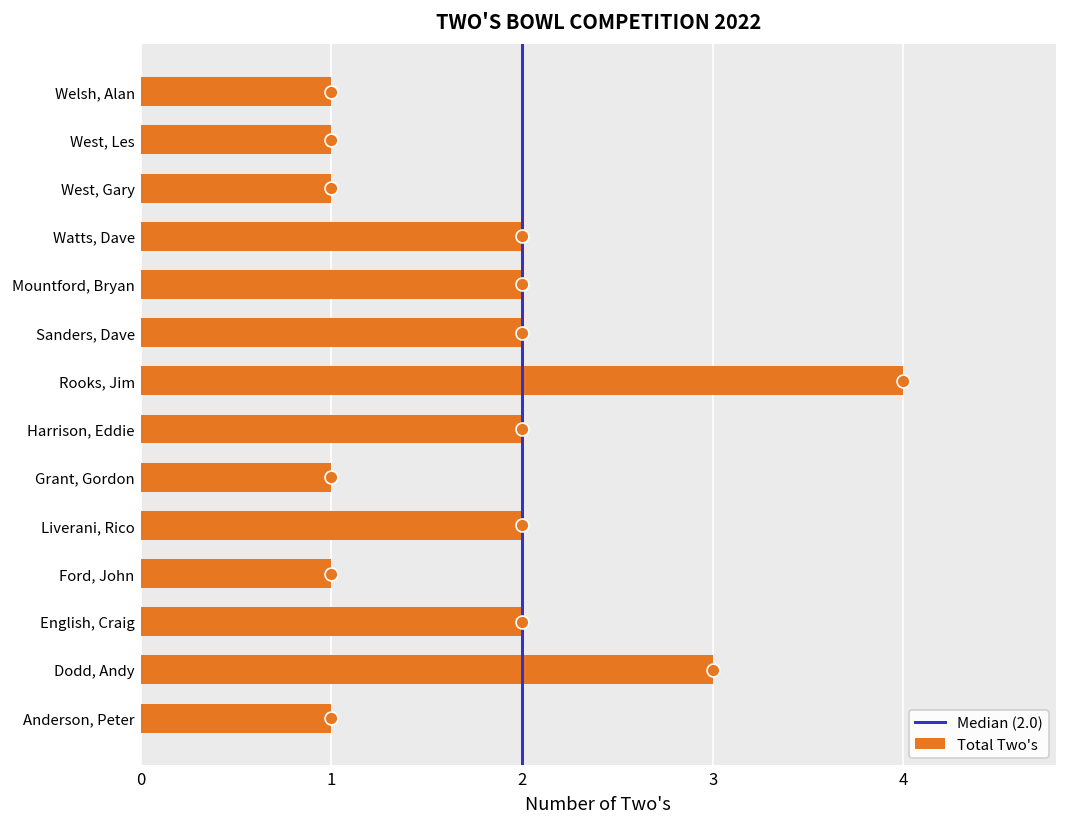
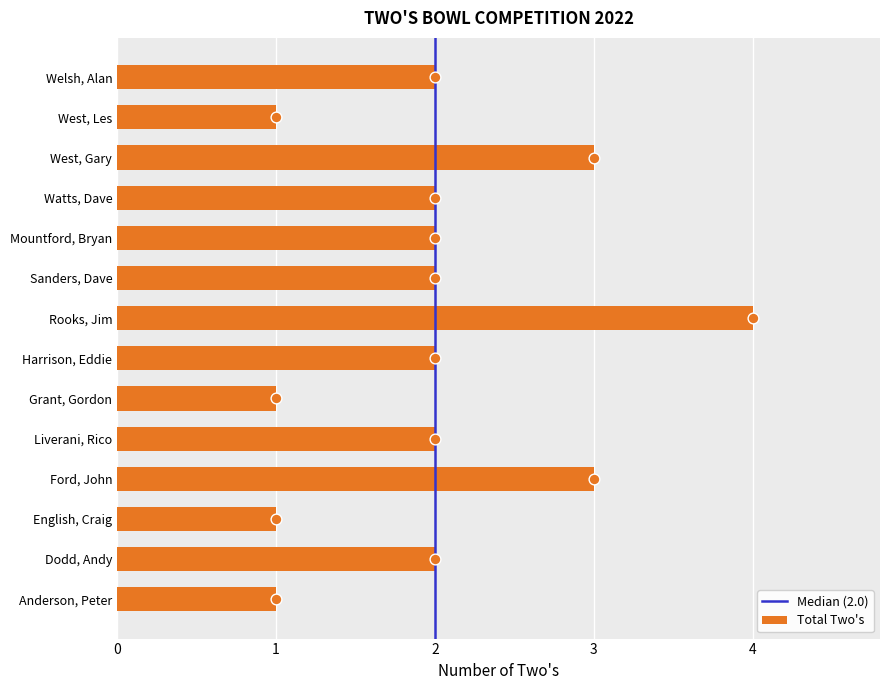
Welsh, Alan: 1 -> 2
West, Gary: 1 -> 3
Ford, John: 1 -> 3
English, Craig: 2 -> 1
Dodd, Andy: 3 -> 2
